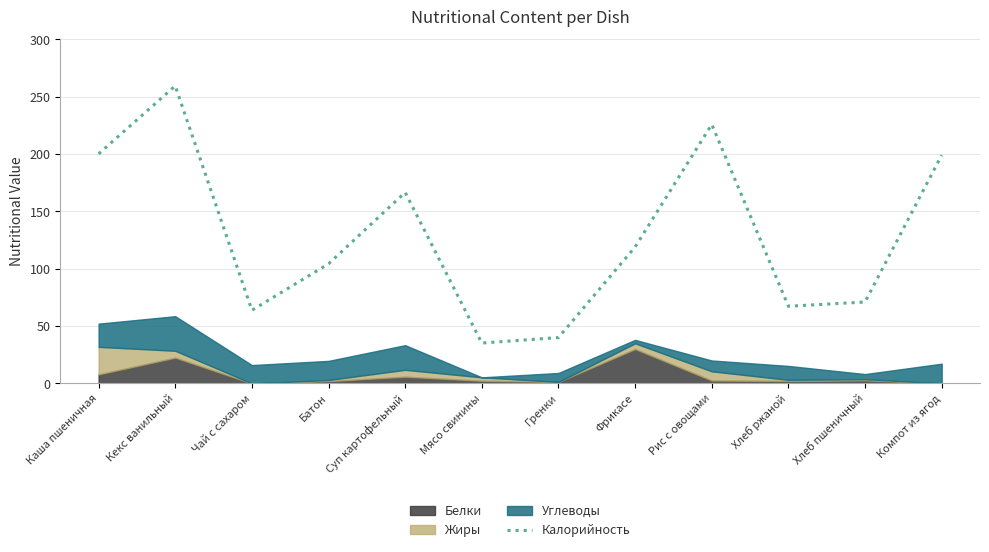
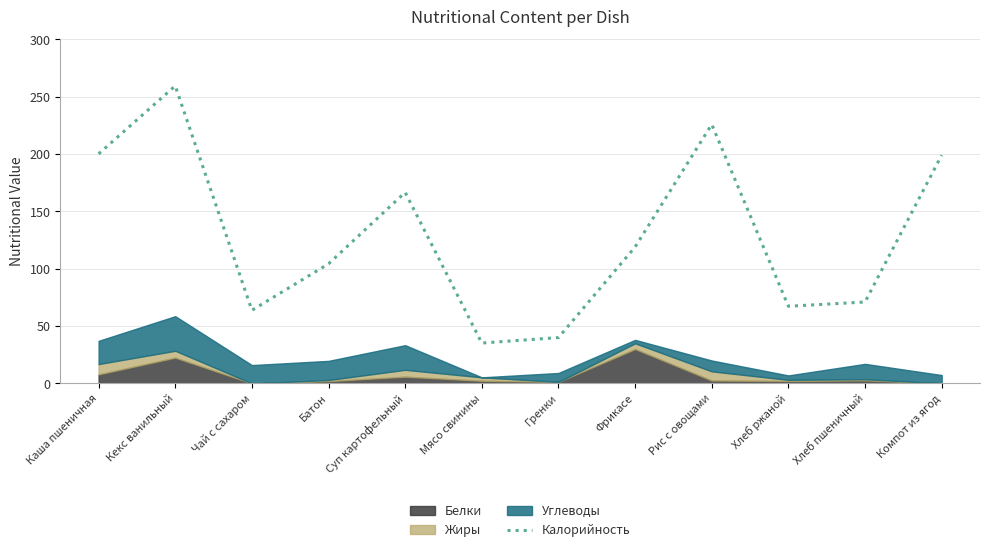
Жиры, Каша пшеничная: 24 -> 9
Углеводы, Хлеб ржаной: 12 -> 4
Углеводы, Хлеб пшеничный: 4 -> 13
Углеводы, Компот из ягод: 17 -> 7
